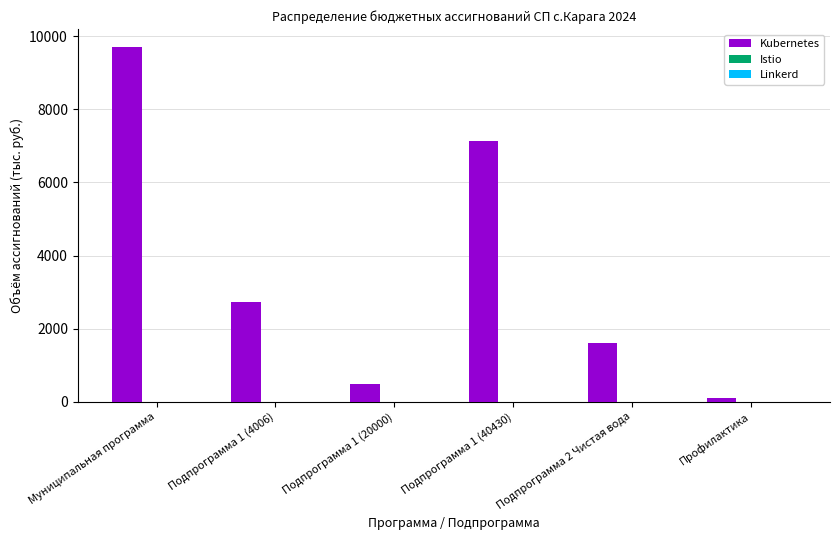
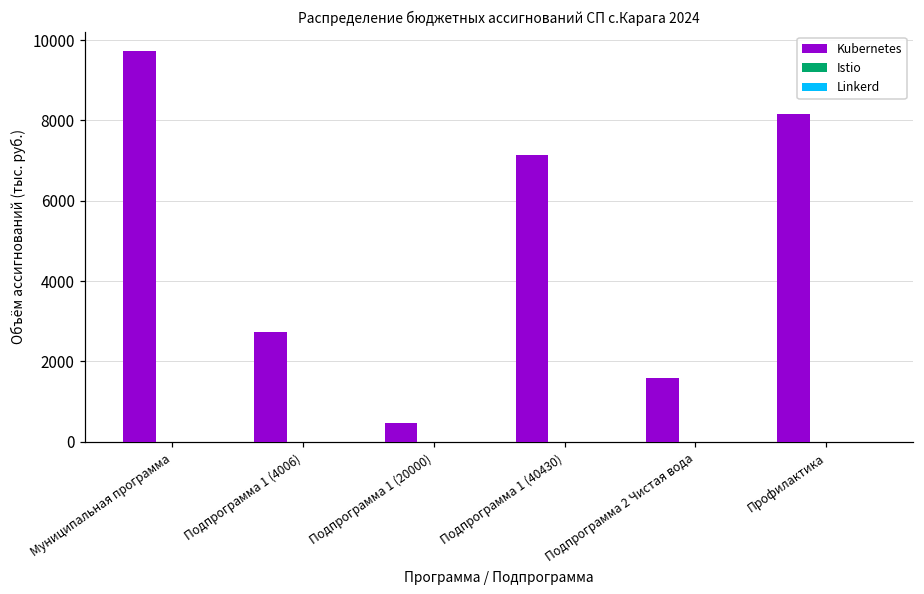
Kubernetes, Профилактика: 100 -> 8200
